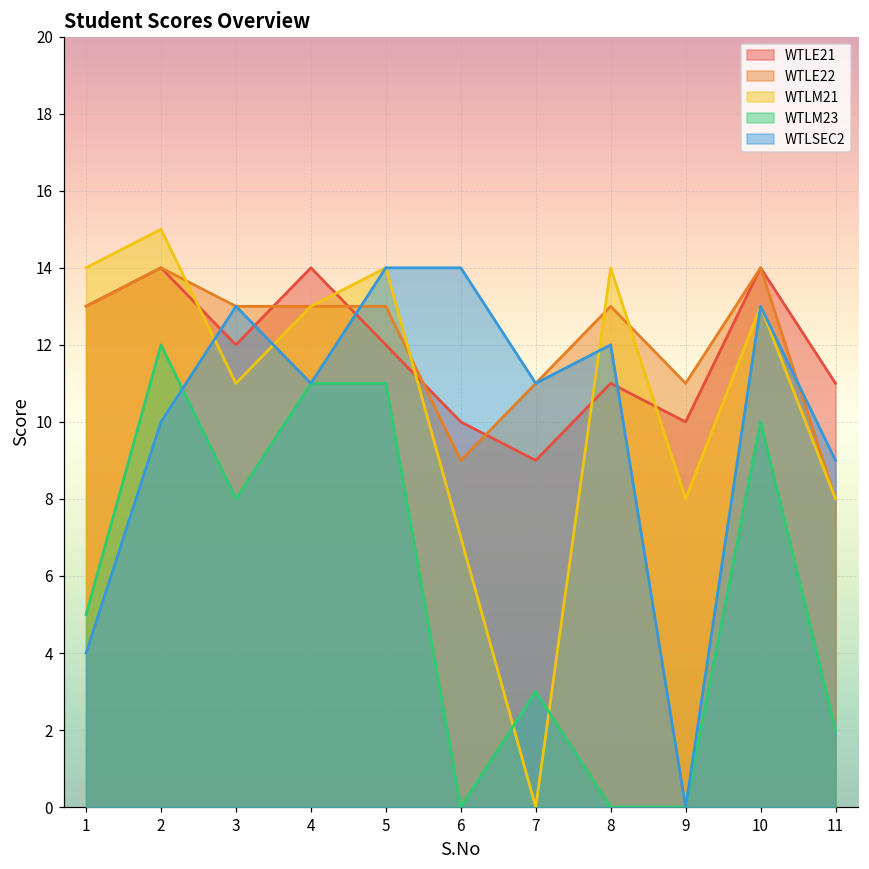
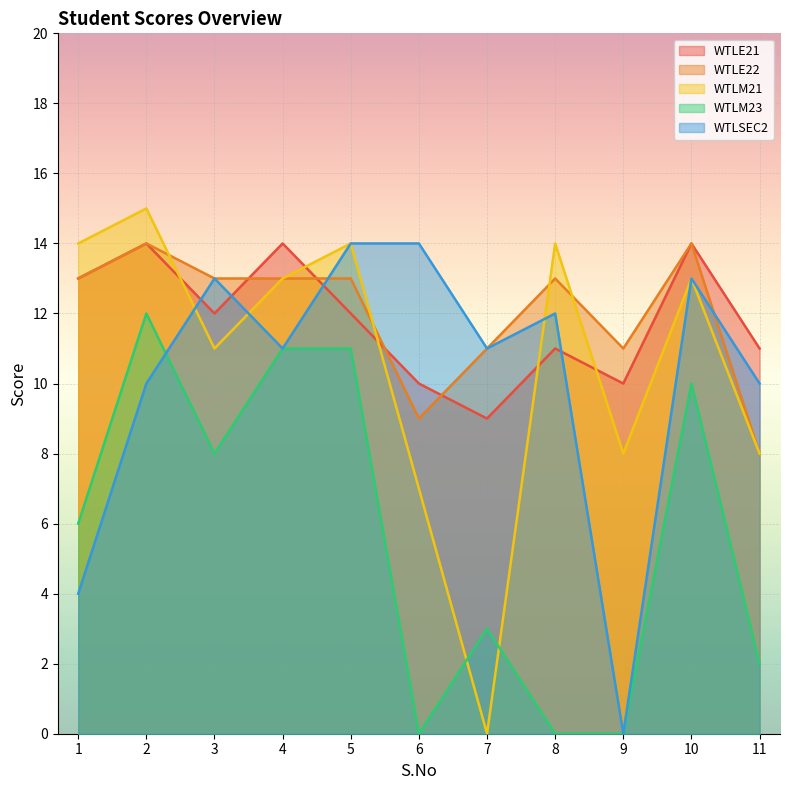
WTLM23, 1: 5 -> 6
WTLSEC2, 11: 9 -> 10
